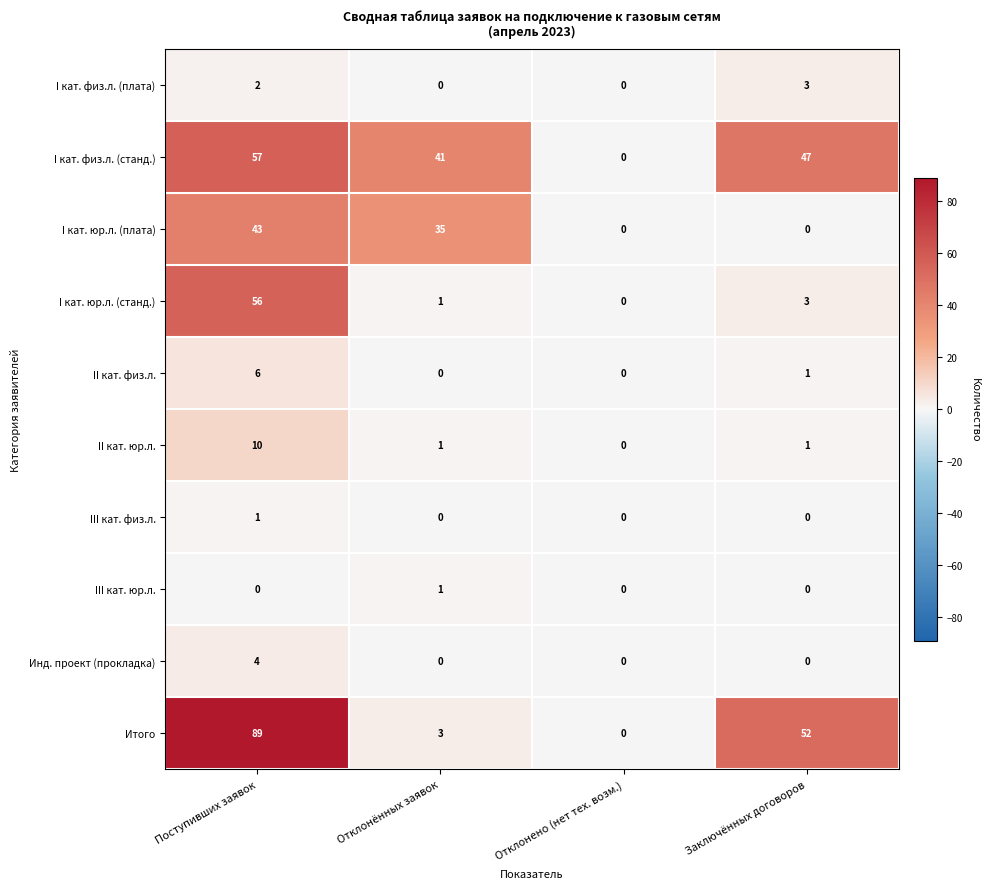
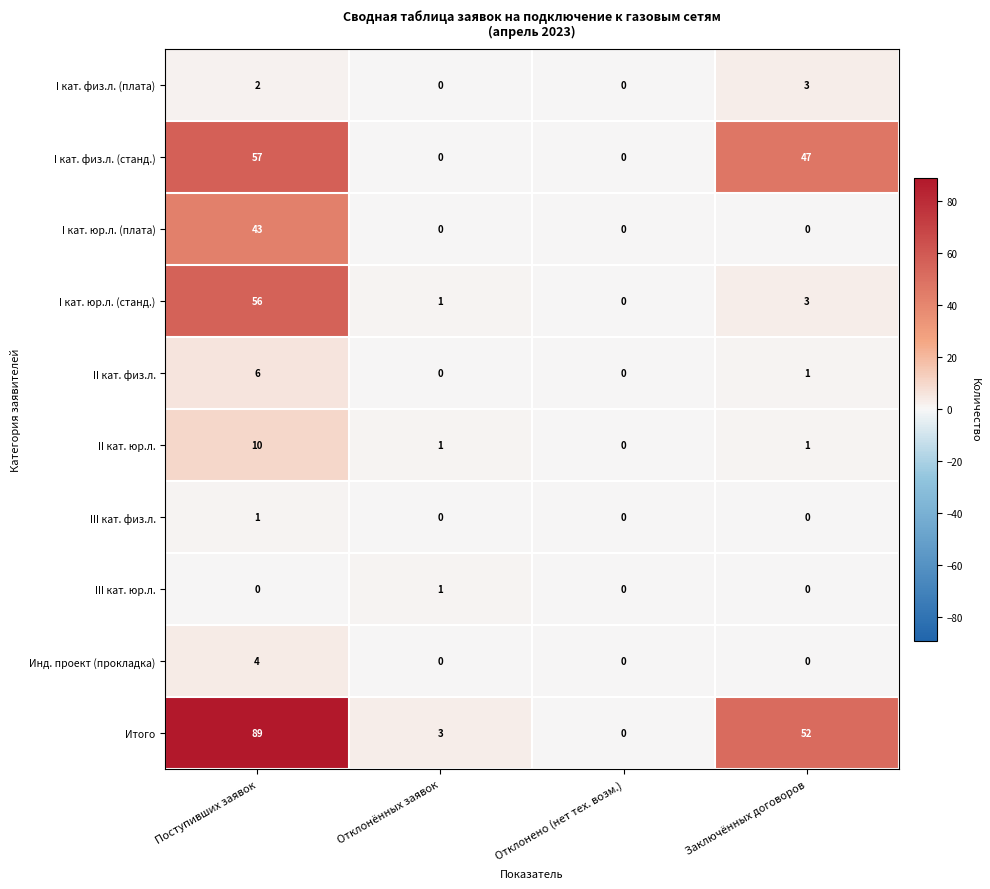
I кат. физ.л. (станд.), Отклонённых заявок: 41 -> 0
I кат. юр.л. (плата), Отклонённых заявок: 35 -> 0
